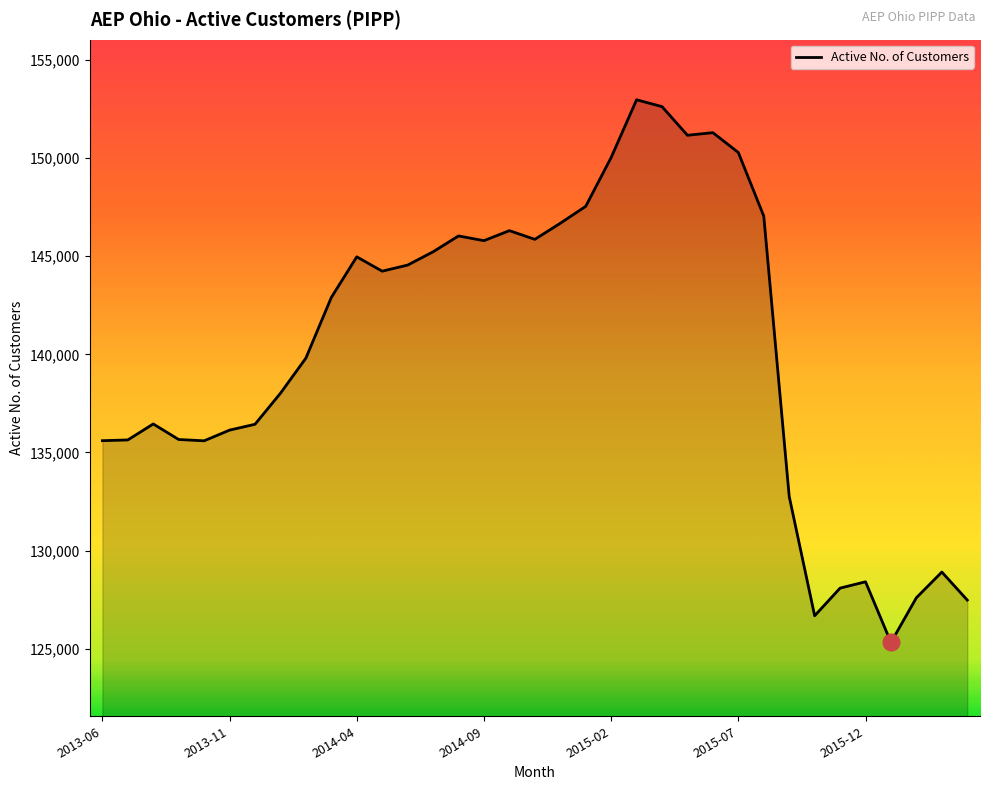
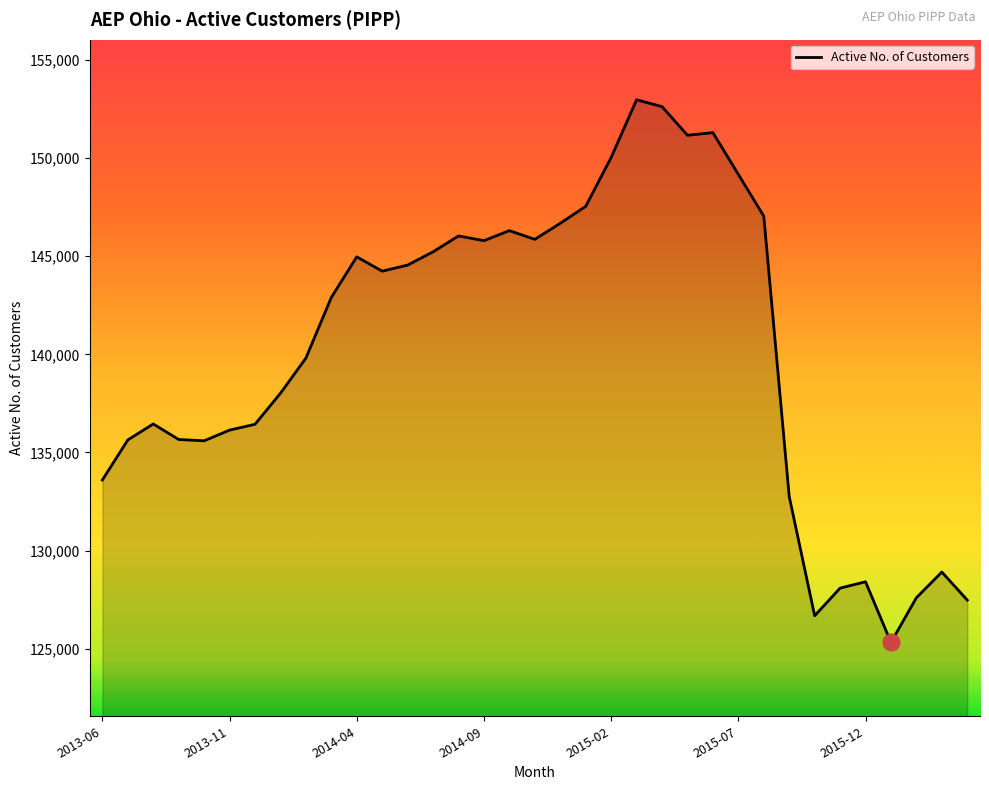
Active No. of Customers, 2013-06: 135,600 -> 133,600
Active No. of Customers, 2015-07: 150,300 -> 149,200
